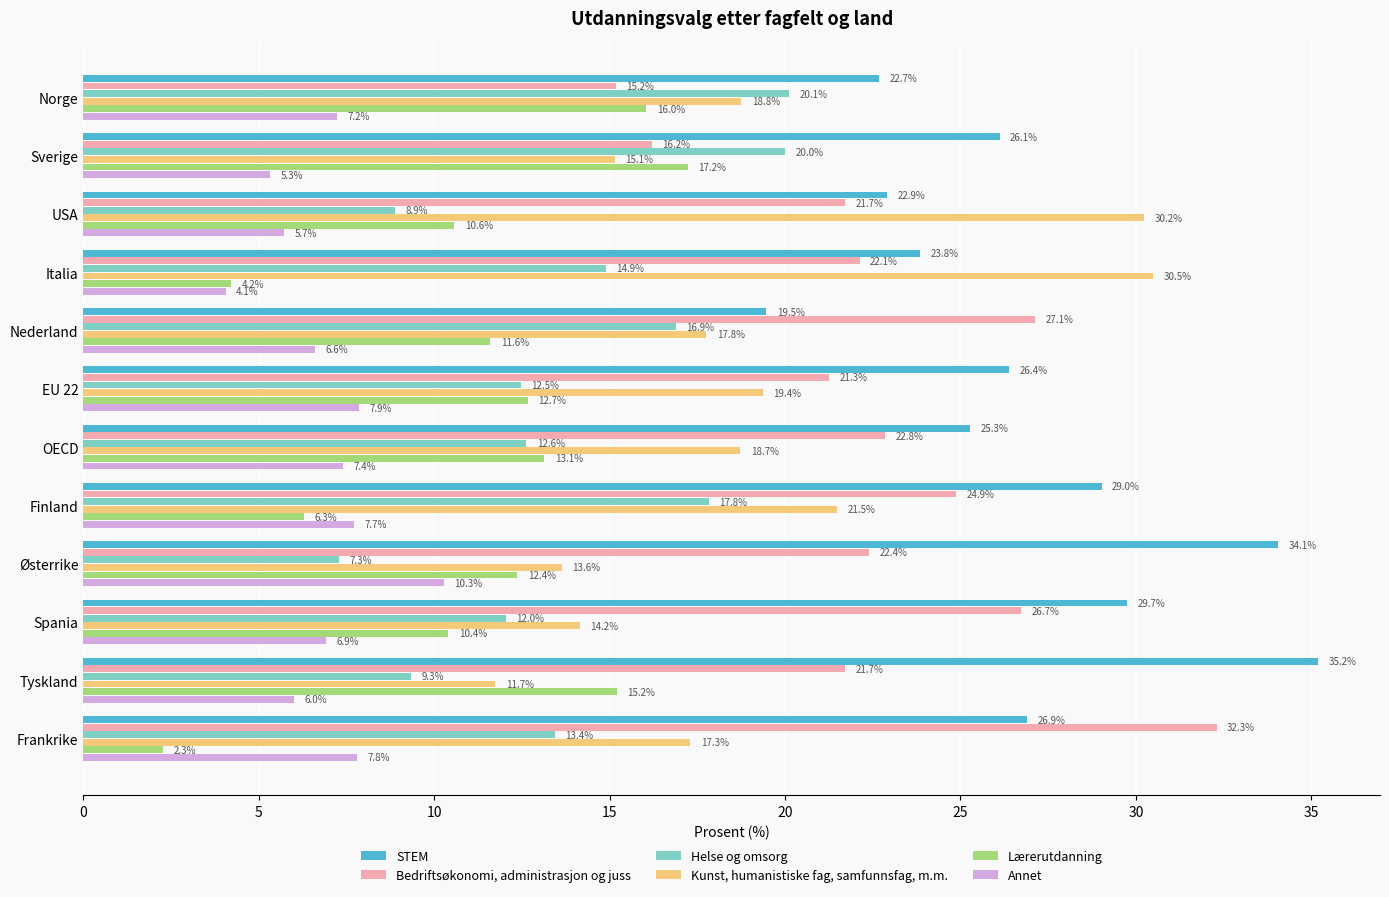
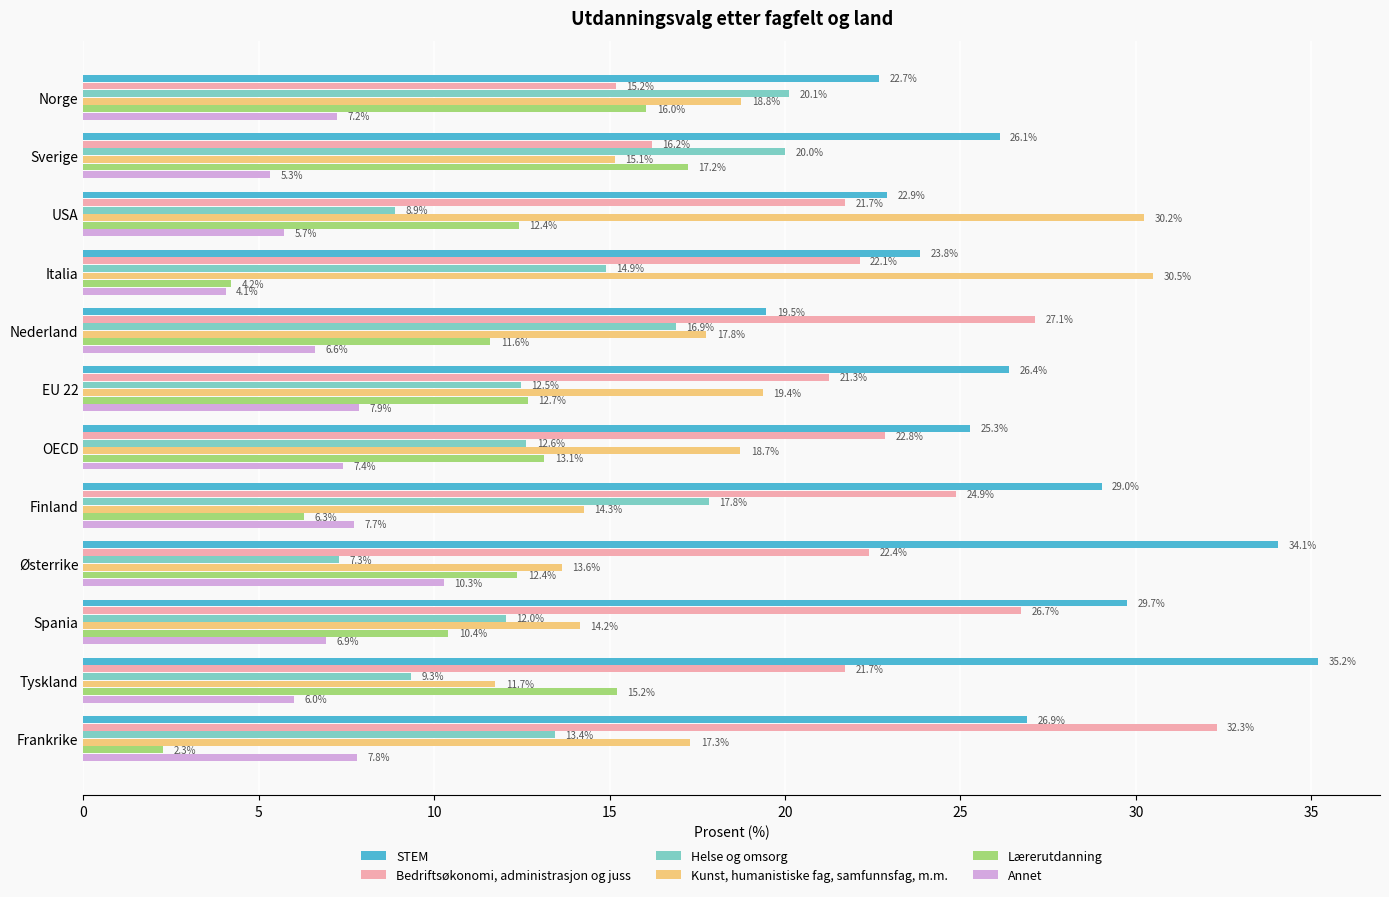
Lærerutdanning, USA: 10.6% -> 12.4%
Kunst, humanistiske fag, samfunnsfag, m.m., Finland: 21.5% -> 14.3%
